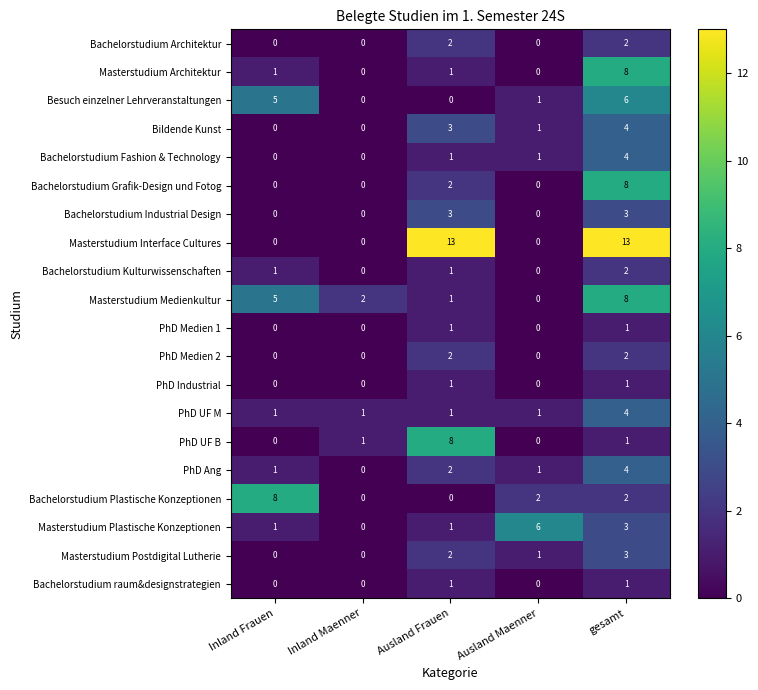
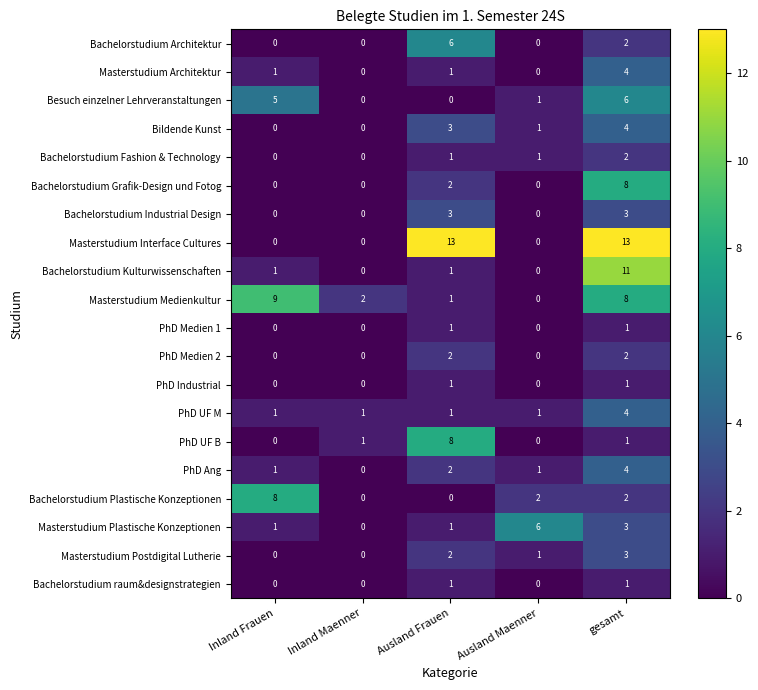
Bachelorstudium Architektur, Ausland Frauen: 2 -> 6
Masterstudium Architektur, gesamt: 8 -> 4
Bachelorstudium Fashion & Technology, gesamt: 4 -> 2
Bachelorstudium Kulturwissenschaften, gesamt: 2 -> 11
Masterstudium Medienkultur, Inland Frauen: 5 -> 9
